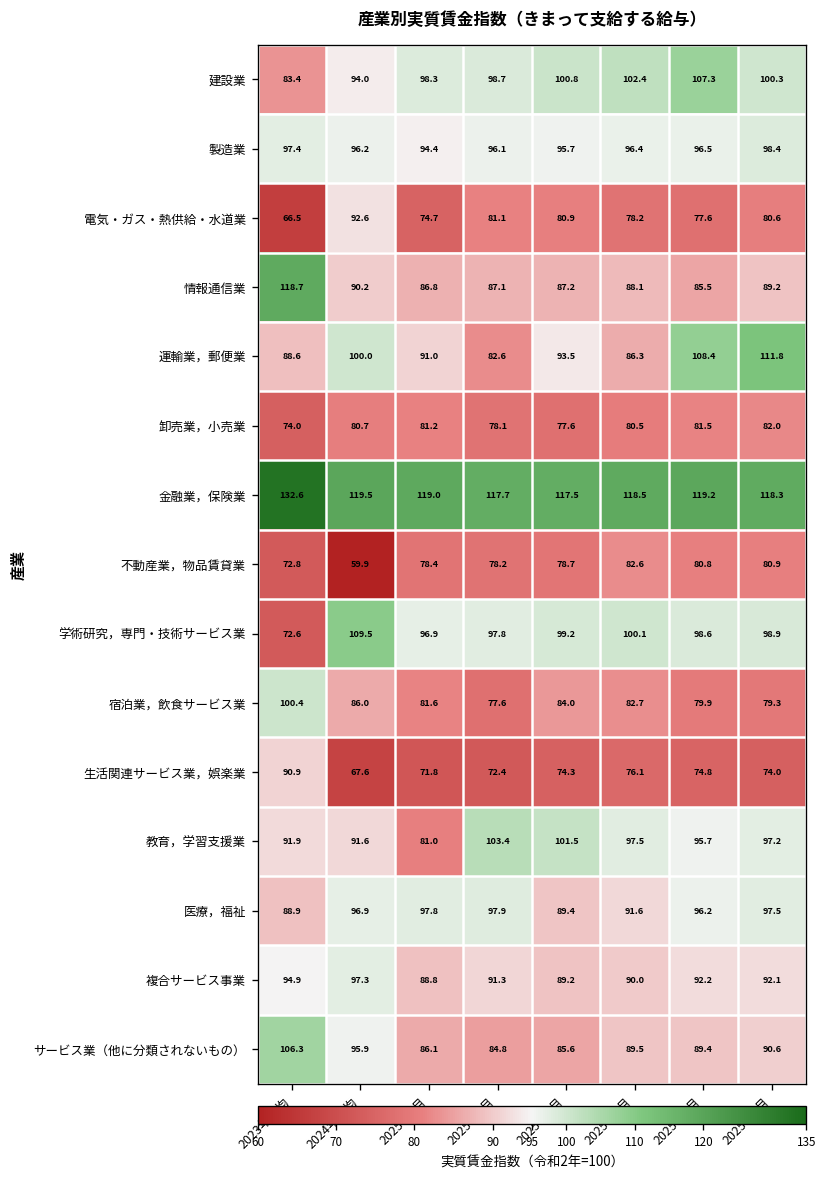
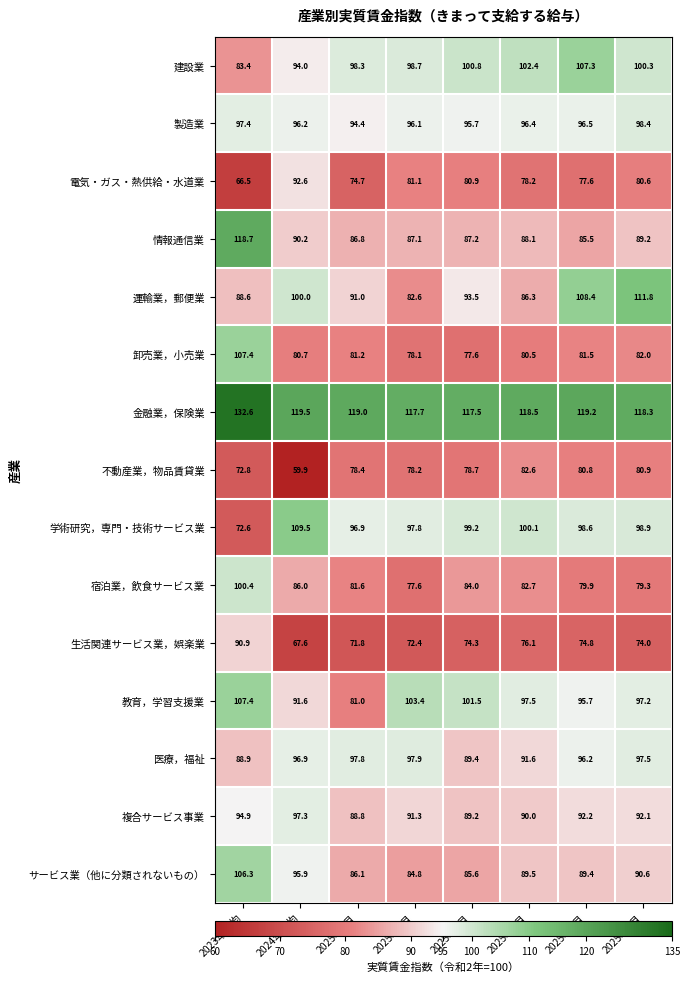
卸売業，小売業, 2023年平均: 74.0 -> 107.4
教育，学習支援業, 2023年平均: 91.9 -> 107.4
